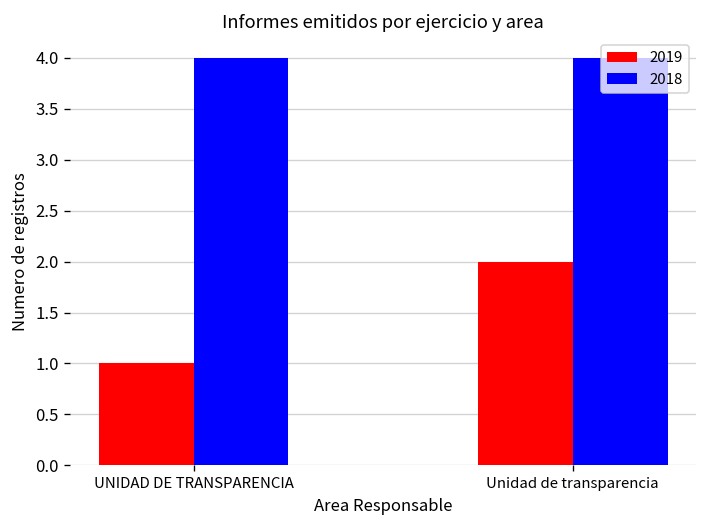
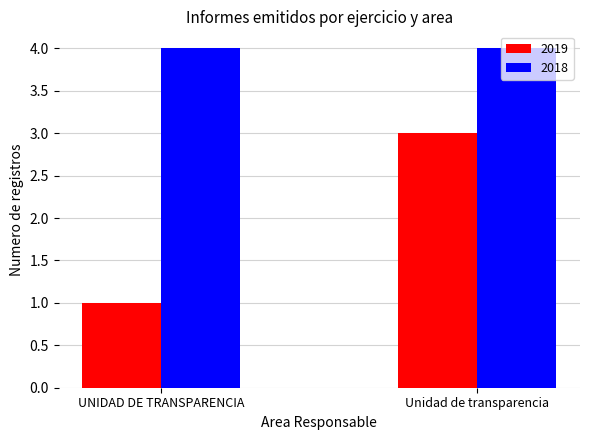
2019, Unidad de transparencia: 2 -> 3
